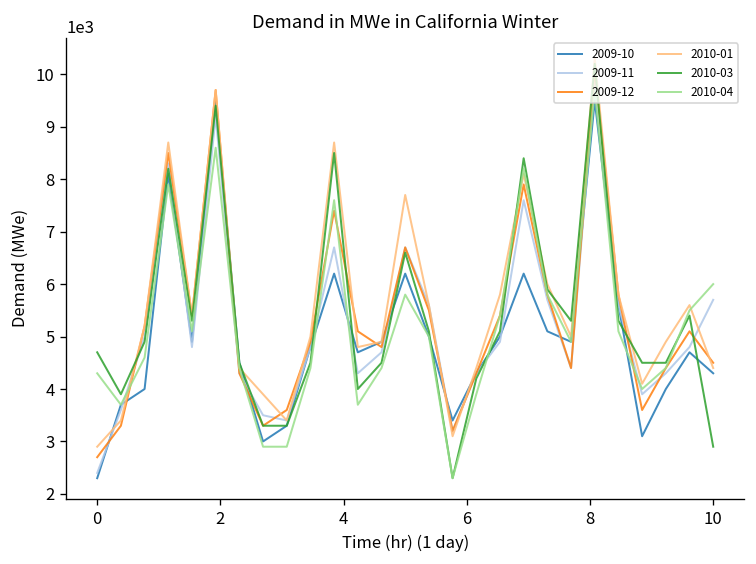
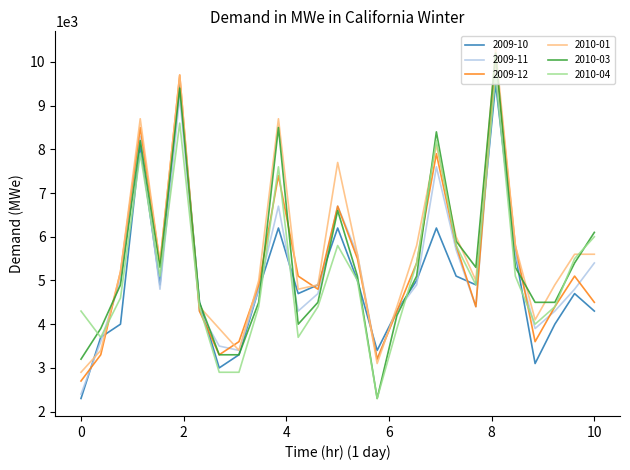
2010-03, 0: 4700 -> 3200
2009-11, 10: 5700 -> 5400
2010-01, 10: 4400 -> 5600
2010-03, 10: 2900 -> 6100
